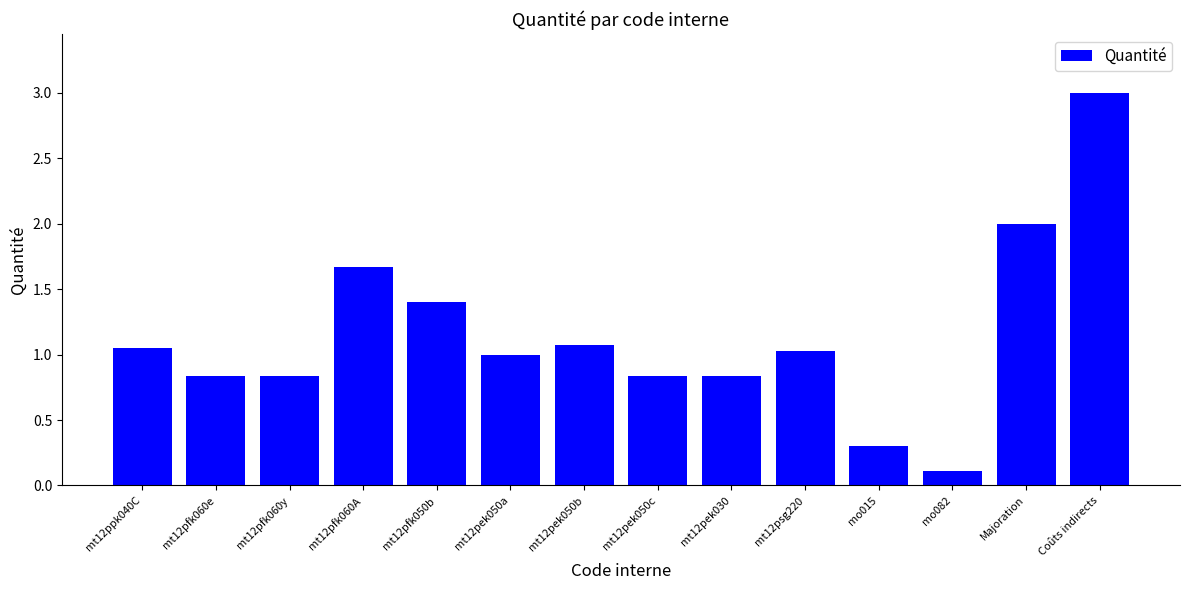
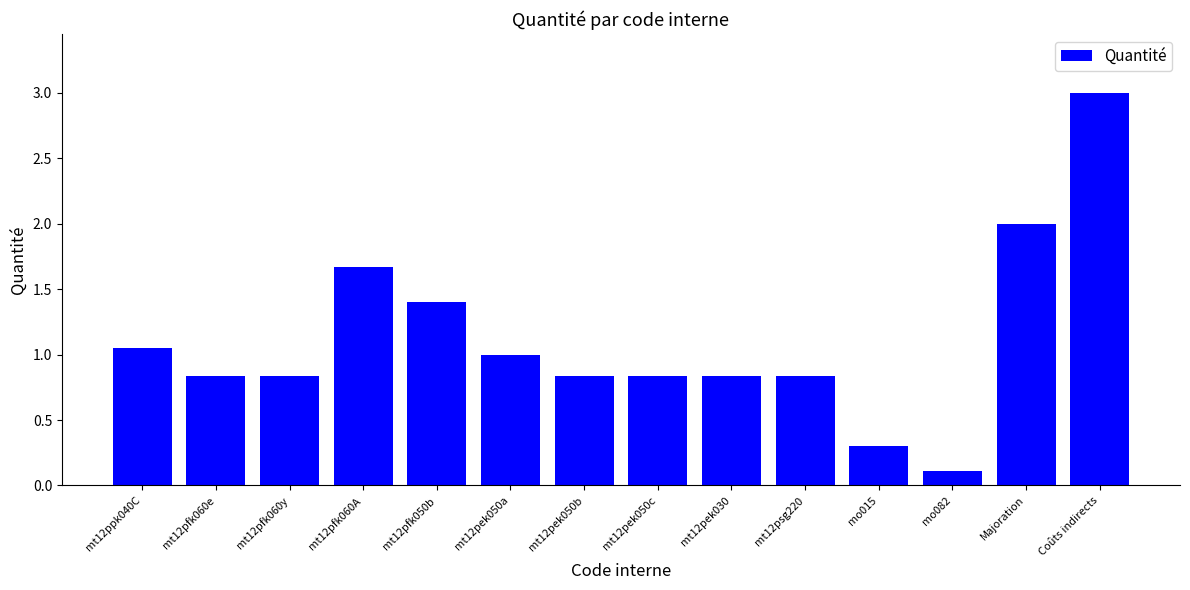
mt12pek050b: 1.07 -> 0.84
mt12psg220: 1.03 -> 0.84
